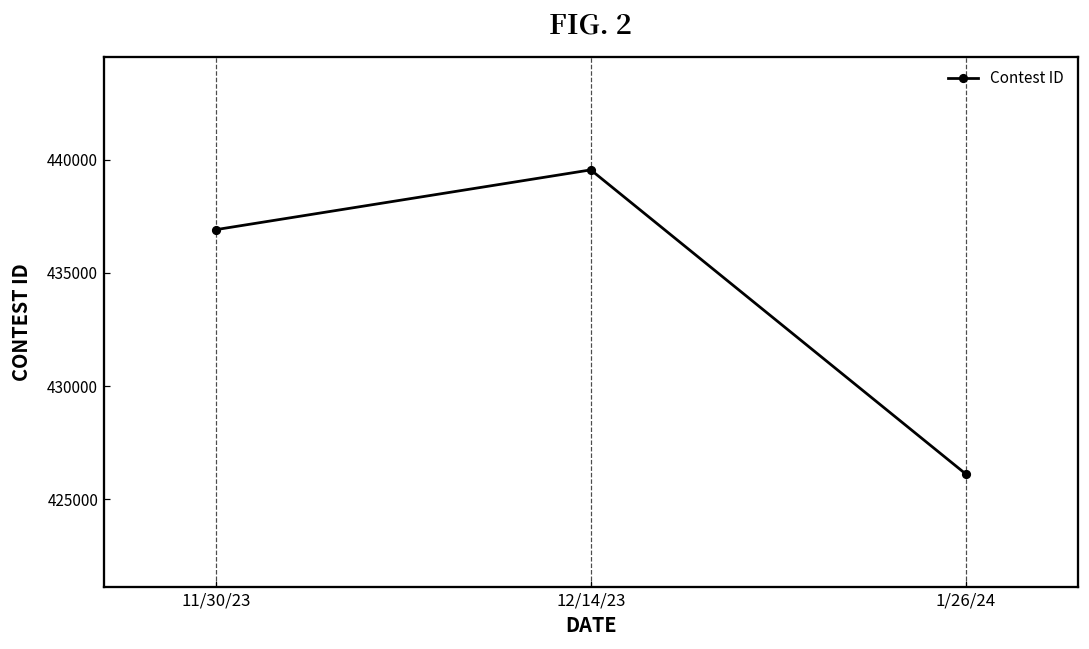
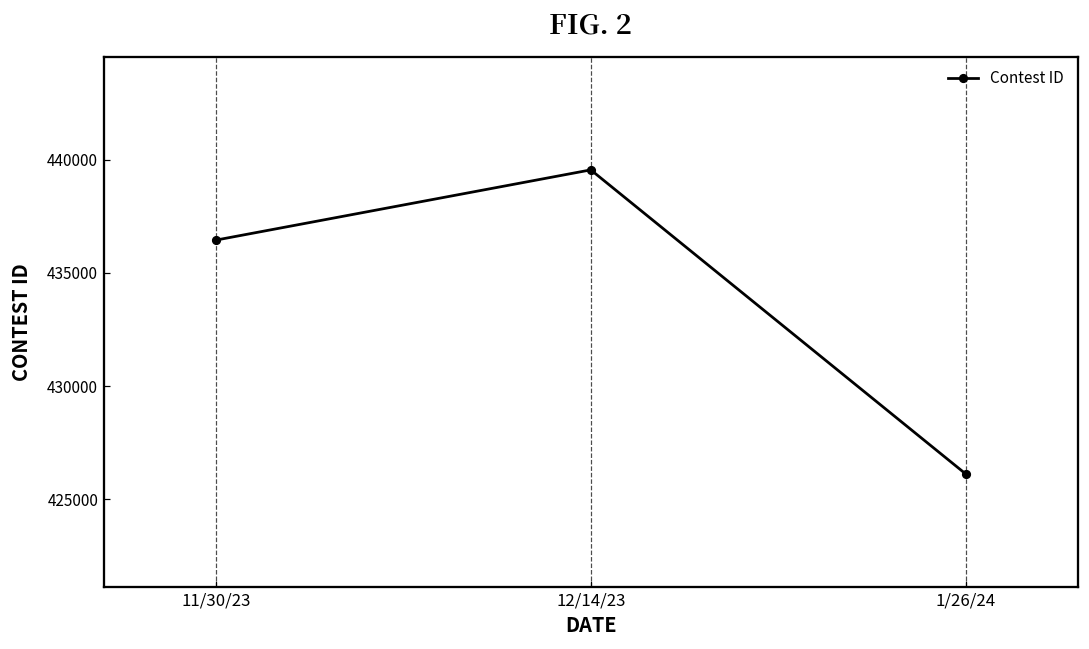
11/30/23: 436900 -> 436400
